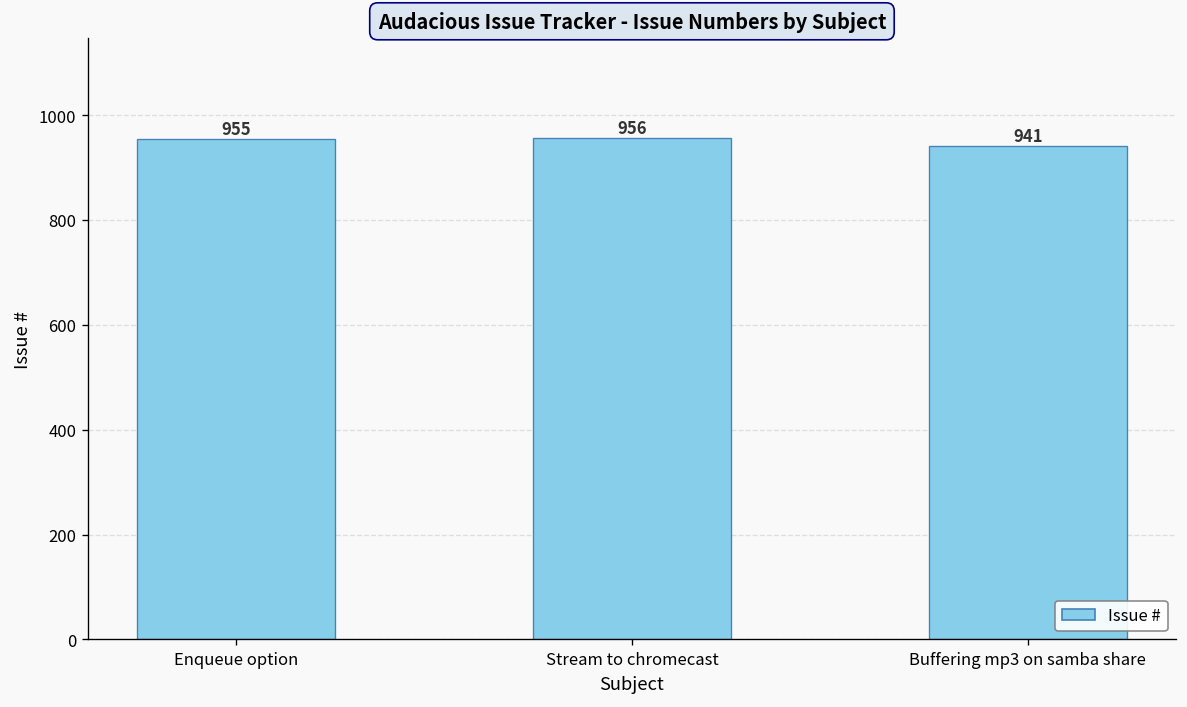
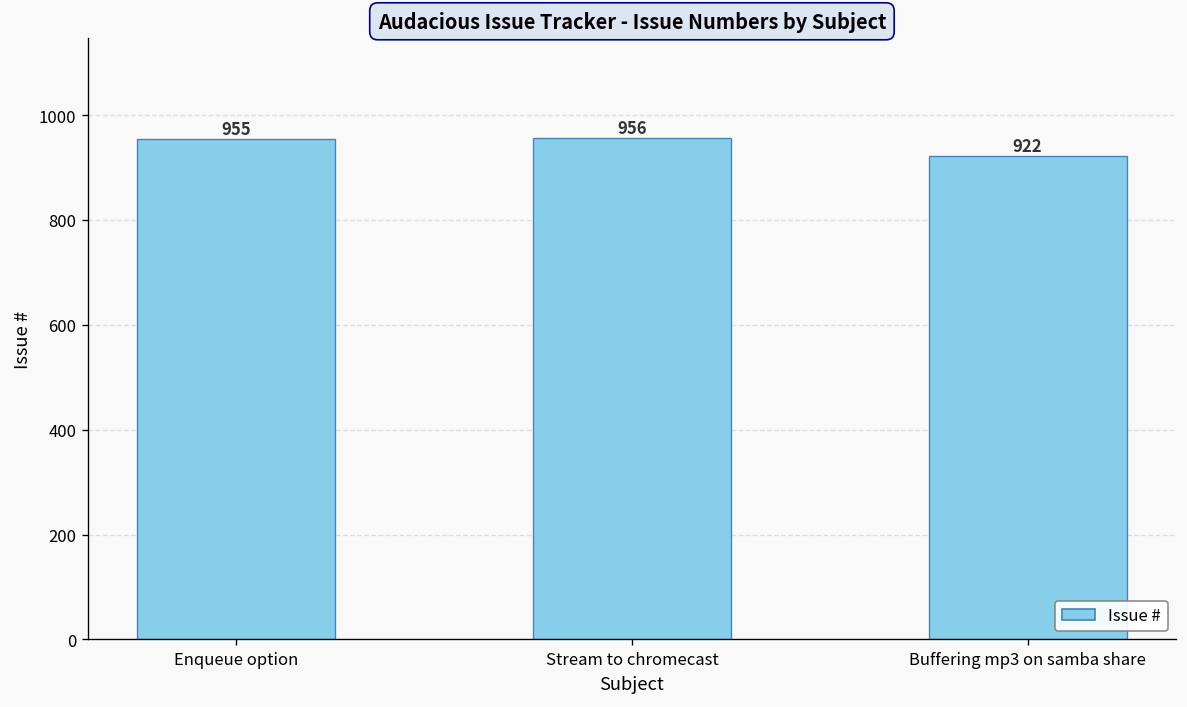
Buffering mp3 on samba share: 941 -> 922
